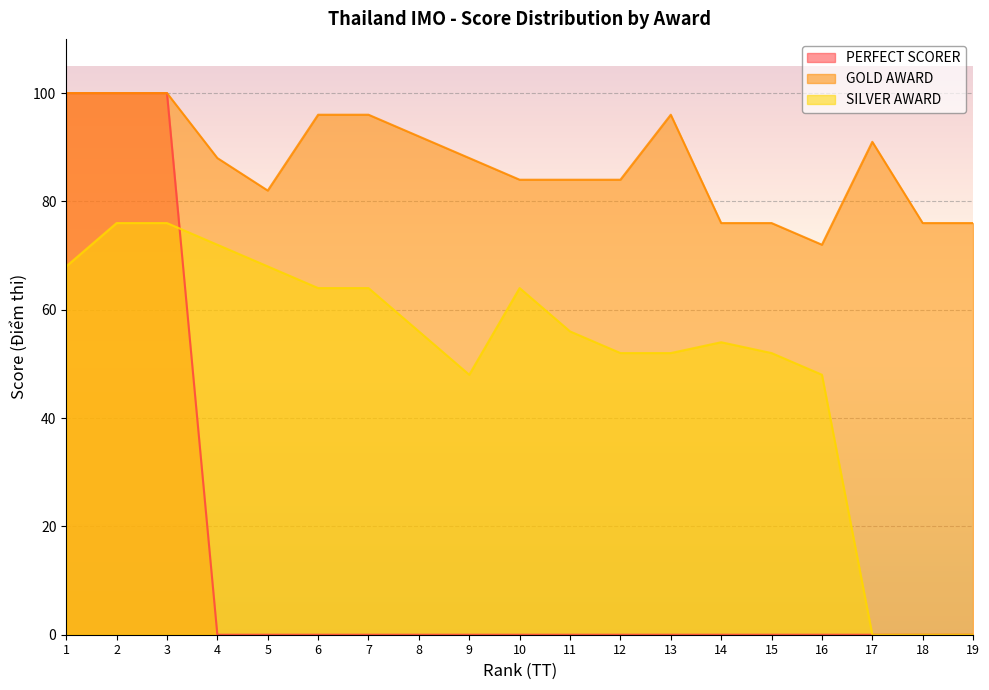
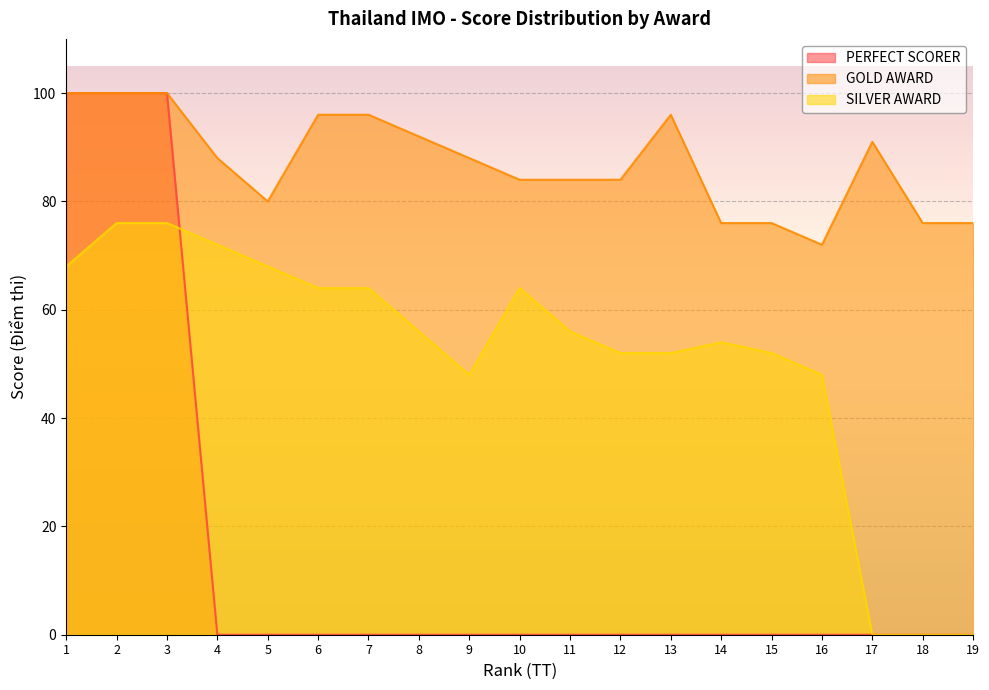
GOLD AWARD, 5: 82 -> 80
